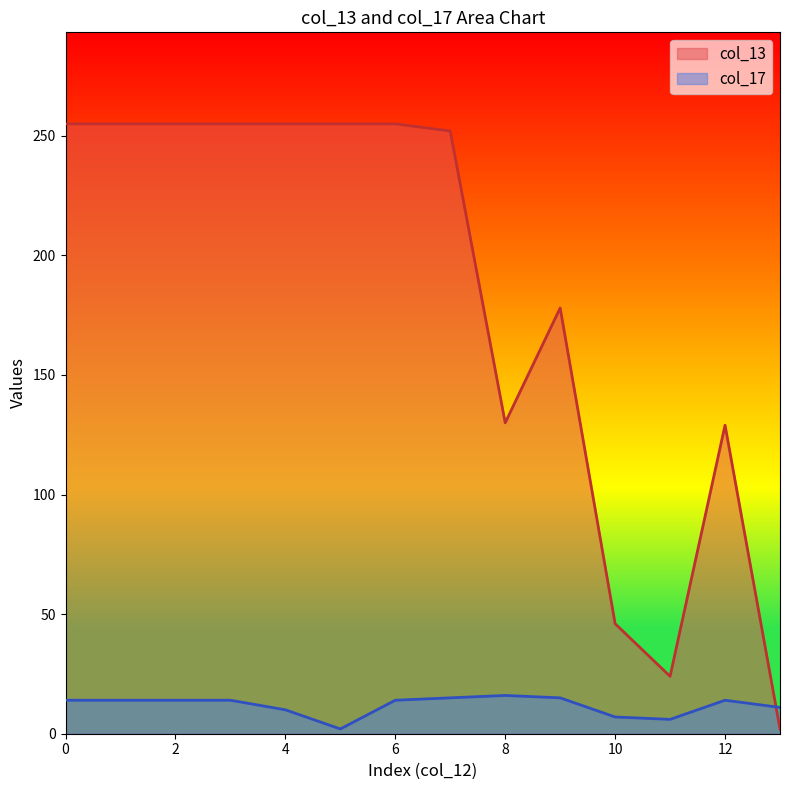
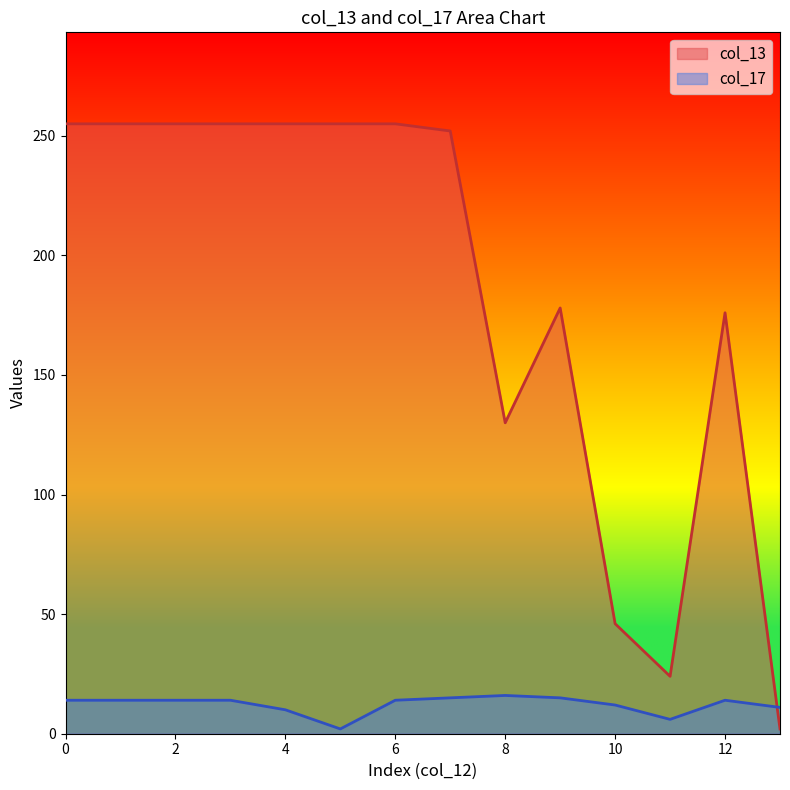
col_17, 10: 7 -> 12
col_13, 12: 129 -> 176
